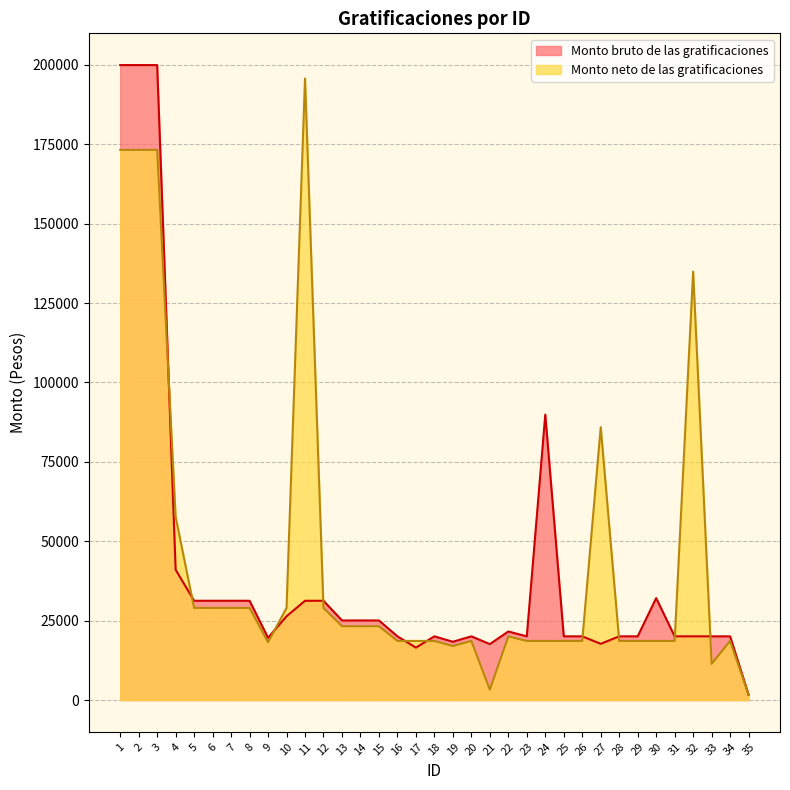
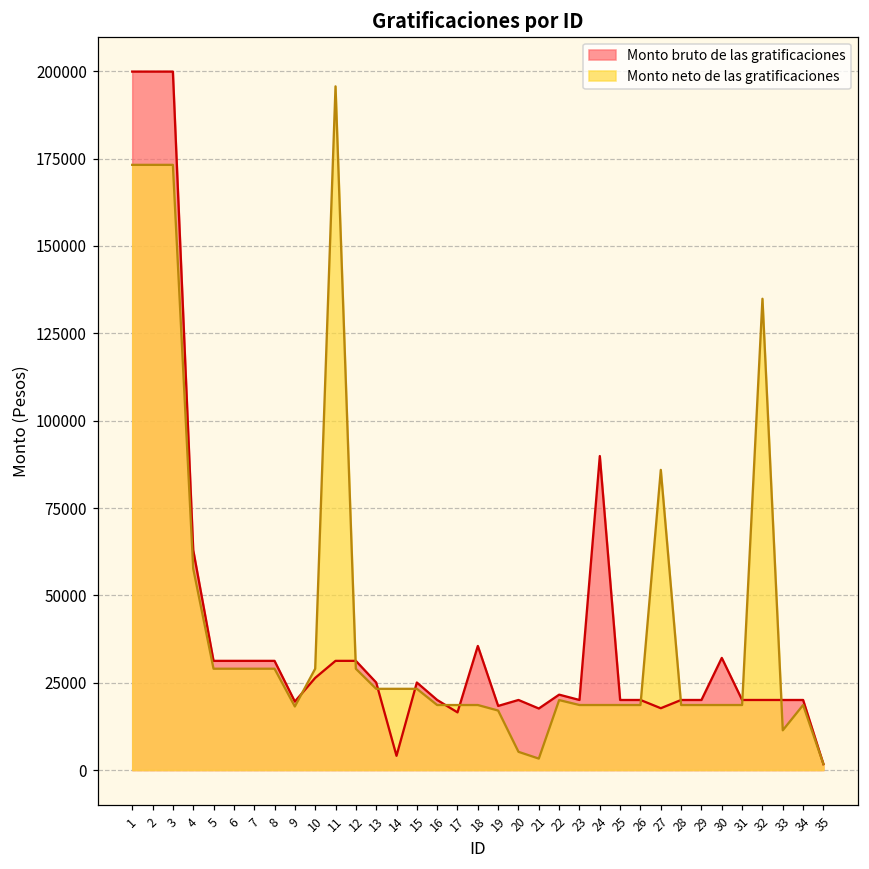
Monto bruto de las gratificaciones, 4: 41000 -> 63000
Monto bruto de las gratificaciones, 14: 25000 -> 4000
Monto bruto de las gratificaciones, 18: 20000 -> 36000
Monto neto de las gratificaciones, 20: 19000 -> 5000
